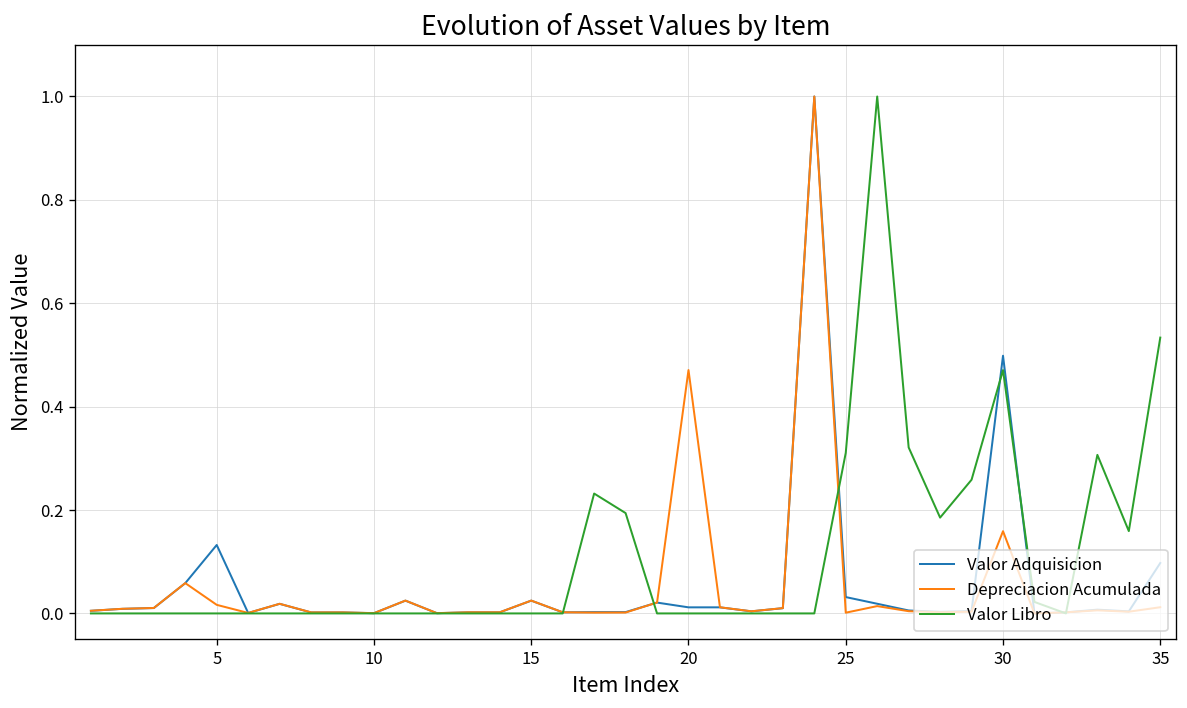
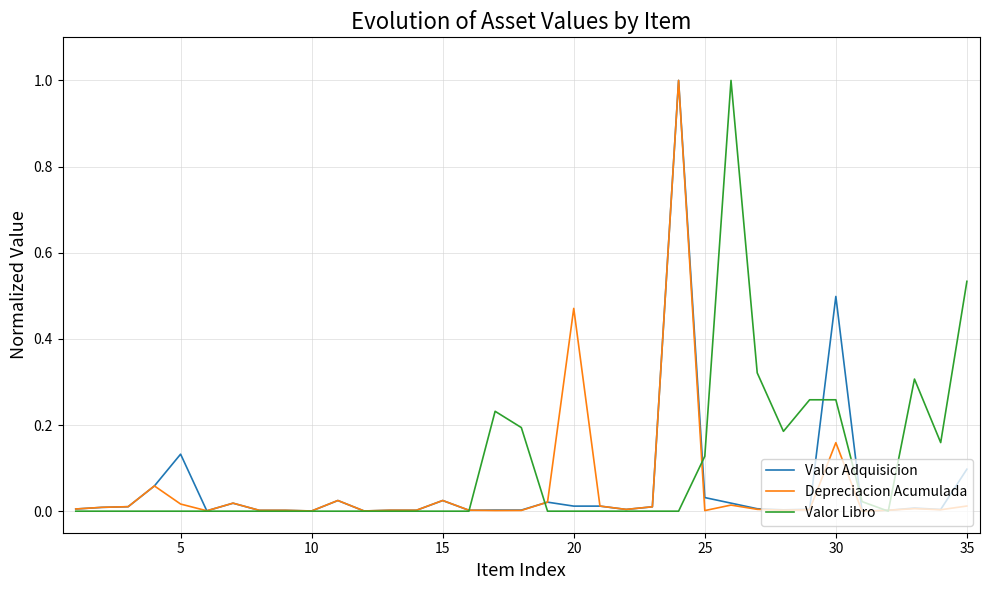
Valor Libro, 25: 0.31 -> 0.13
Valor Libro, 30: 0.47 -> 0.26
